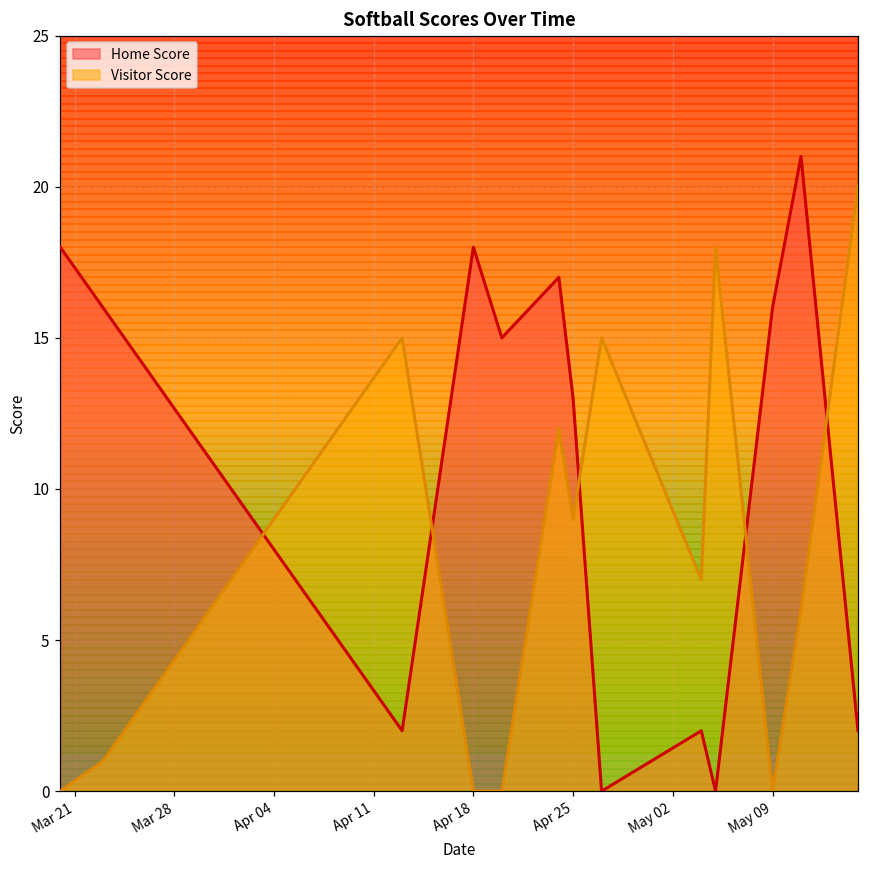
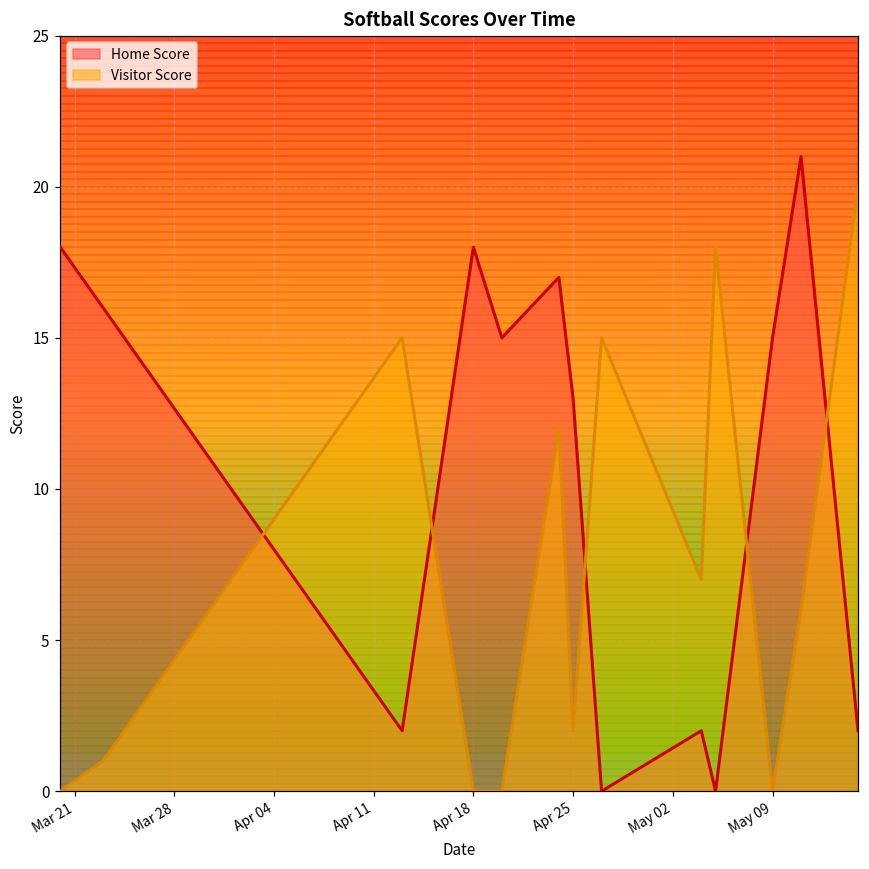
Visitor Score, Apr 25: 9 -> 2
Home Score, May 09: 16 -> 15
